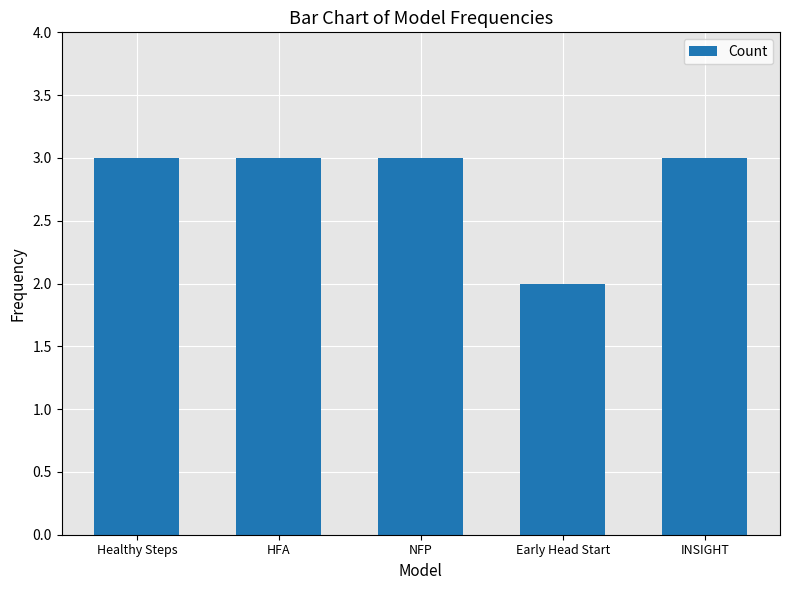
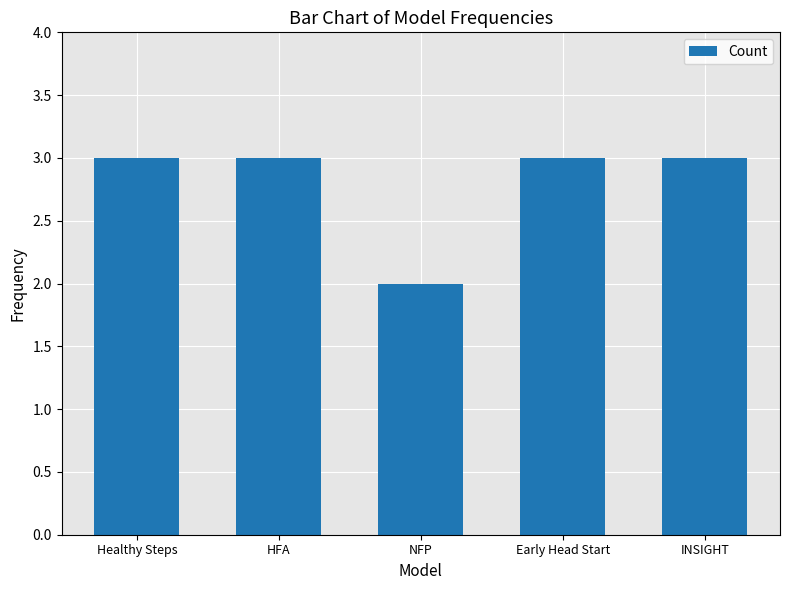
NFP: 3 -> 2
Early Head Start: 2 -> 3
